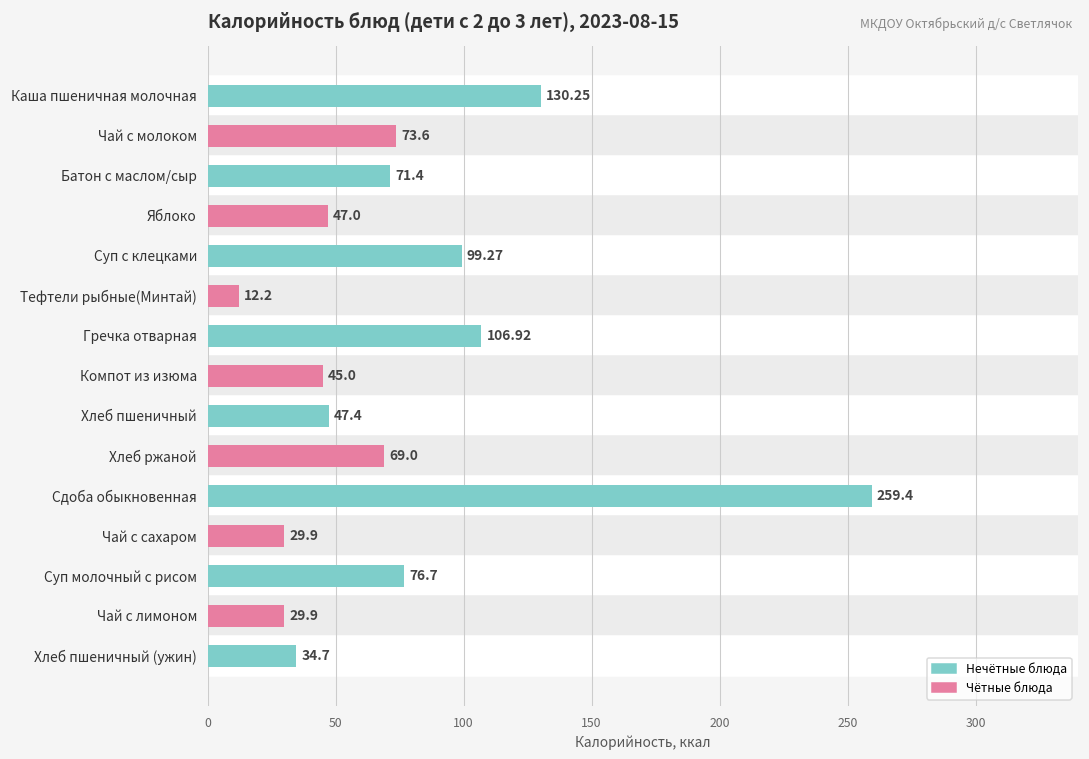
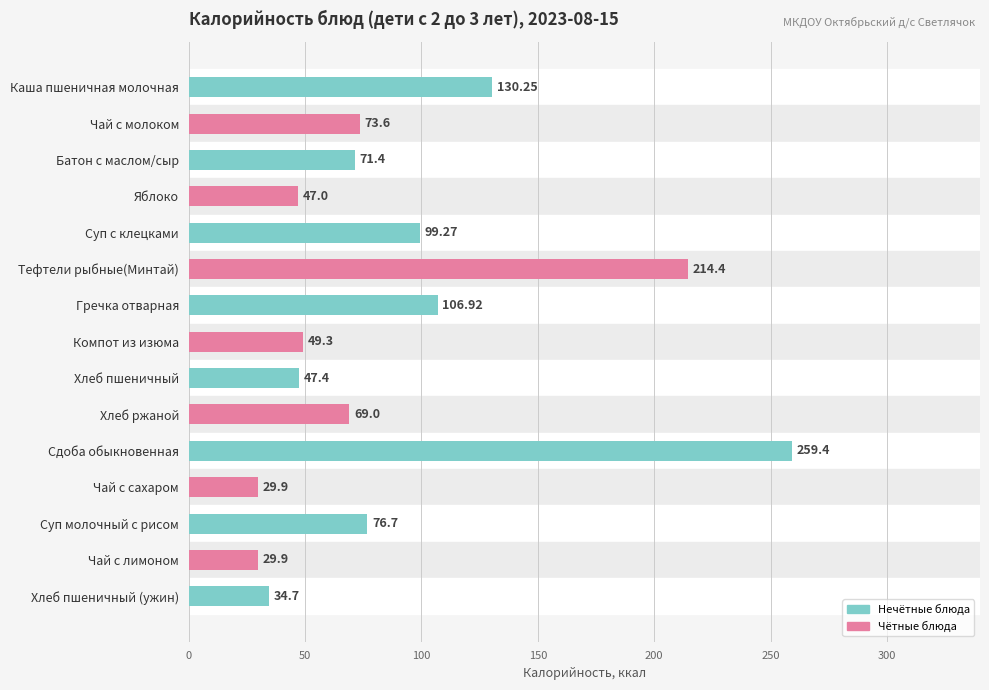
Тефтели рыбные(Минтай): 12.2 -> 214.4
Компот из изюма: 45.0 -> 49.3
